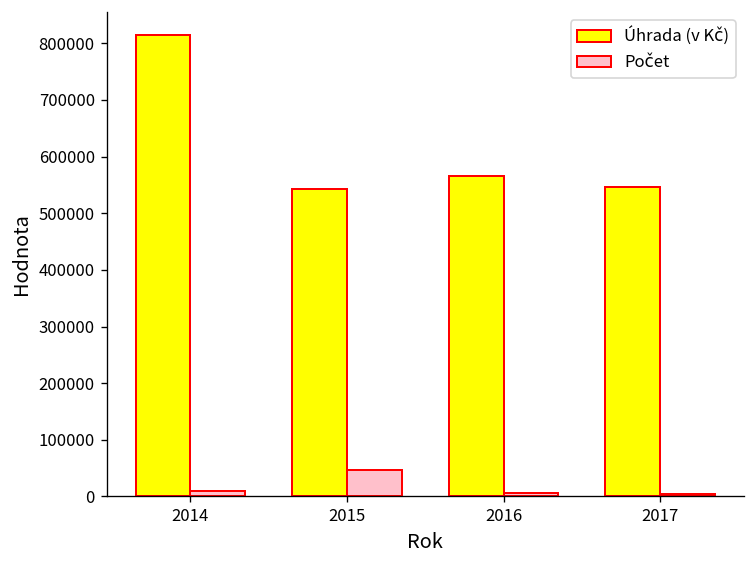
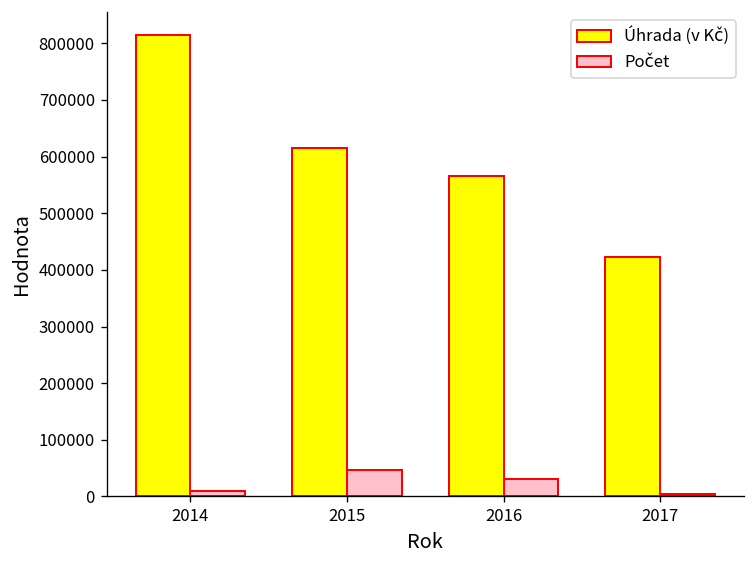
Úhrada (v Kč), 2015: 540000 -> 620000
Počet, 2016: 10000 -> 30000
Úhrada (v Kč), 2017: 550000 -> 420000
